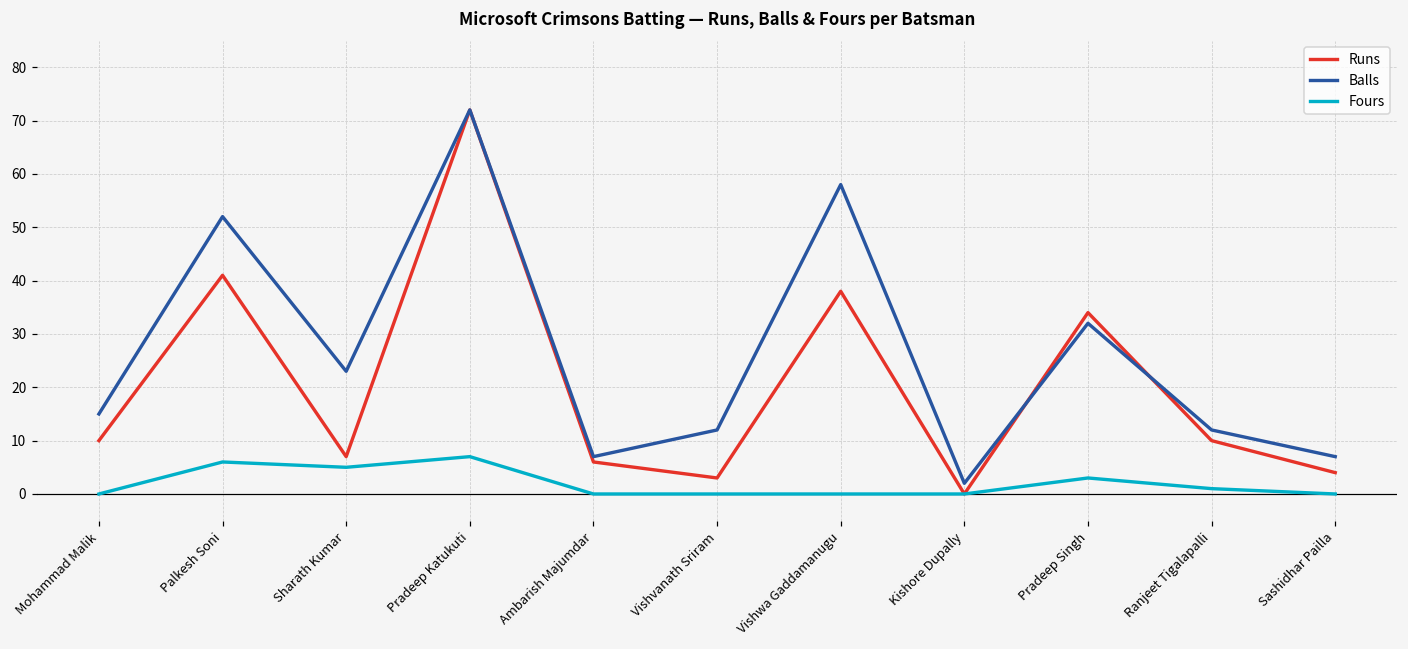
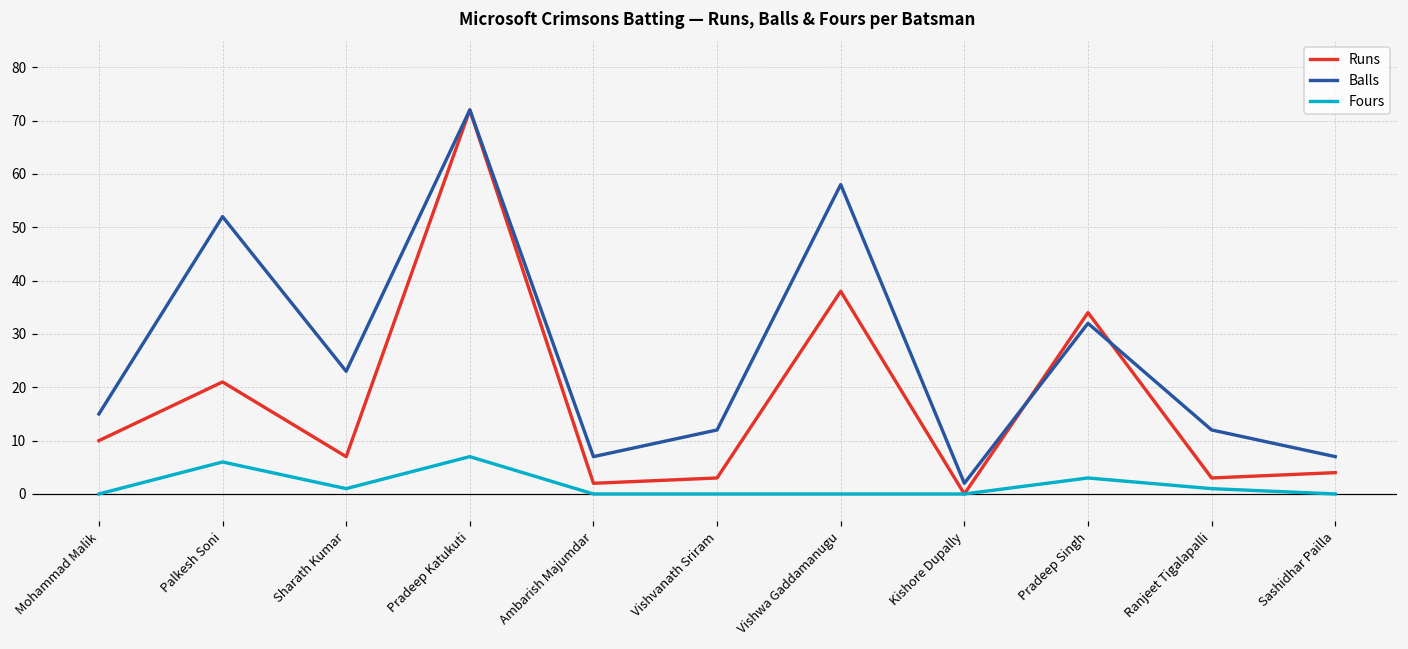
Runs, Palkesh Soni: 41 -> 21
Fours, Sharath Kumar: 5 -> 1
Runs, Ambarish Majumdar: 6 -> 2
Runs, Ranjeet Tigalapalli: 10 -> 3
